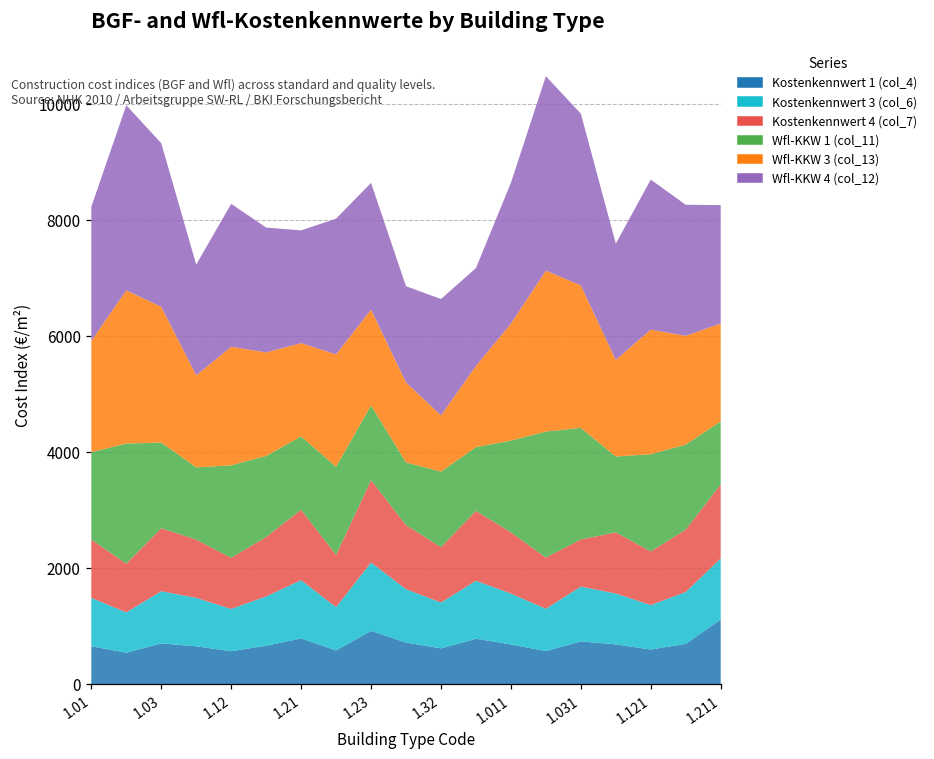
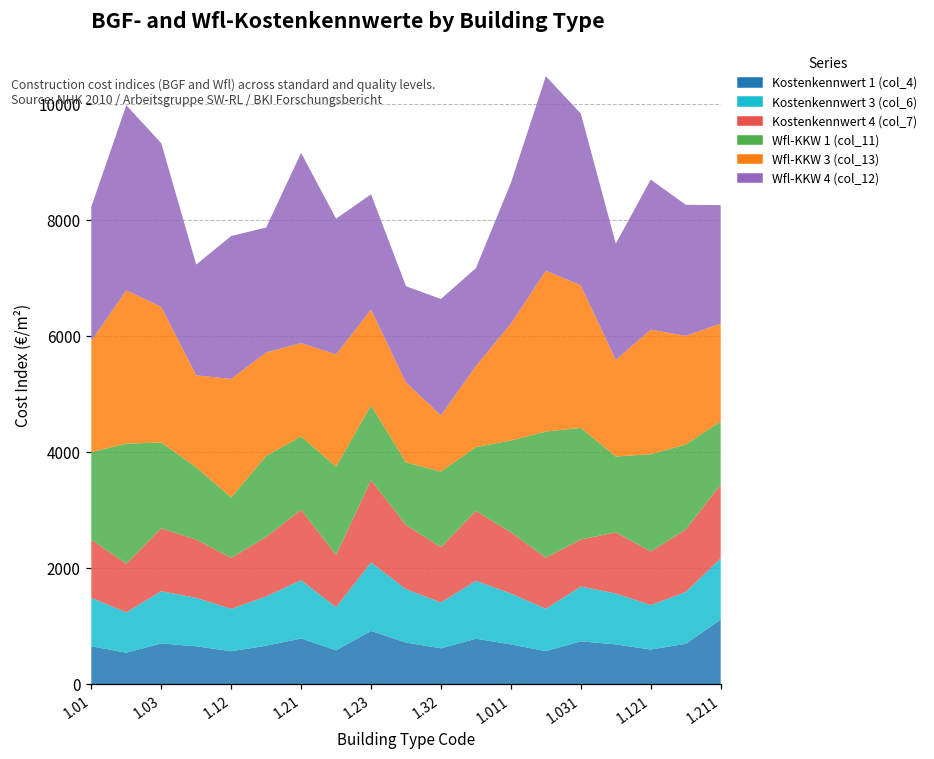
Wfl-KKW 1 (col_11), 1.12: 1600 -> 1000
Wfl-KKW 4 (col_12), 1.21: 1900 -> 3300
Wfl-KKW 4 (col_12), 1.23: 2200 -> 2000
